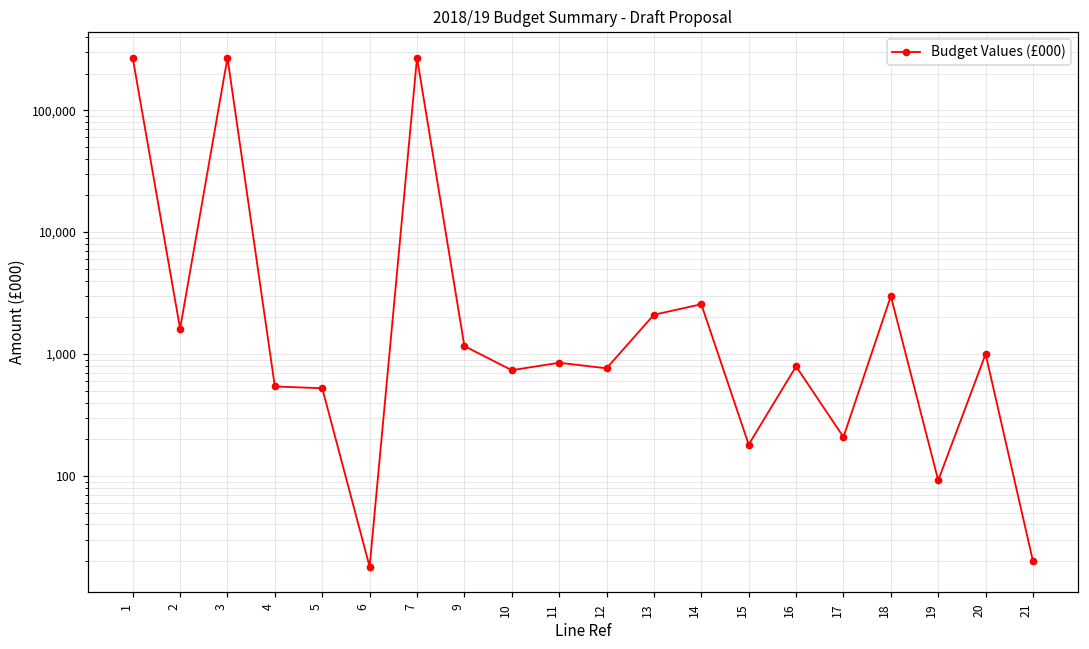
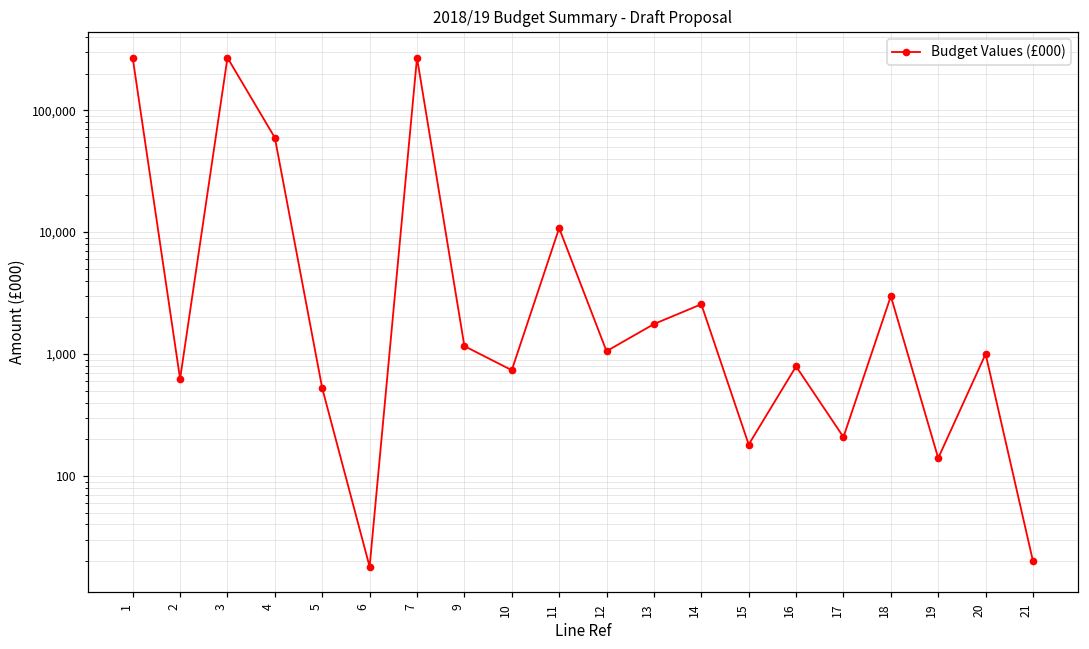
2: 1,600 -> 600
4: 500 -> 60,000
11: 800 -> 11,000
12: 800 -> 1,100
13: 2,100 -> 1,800
19: 90 -> 140
